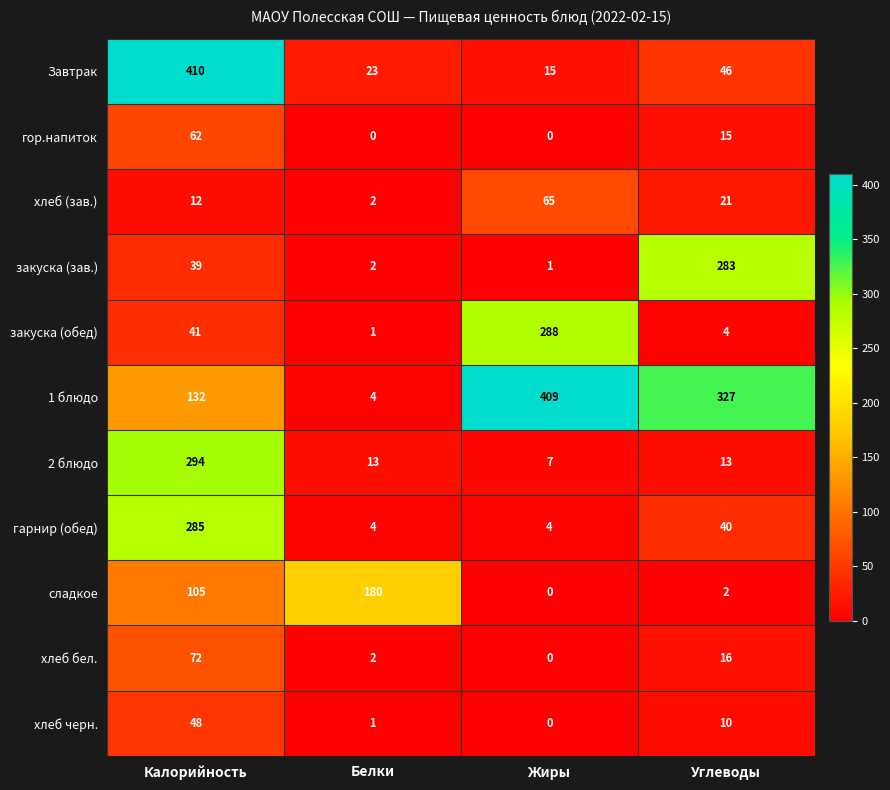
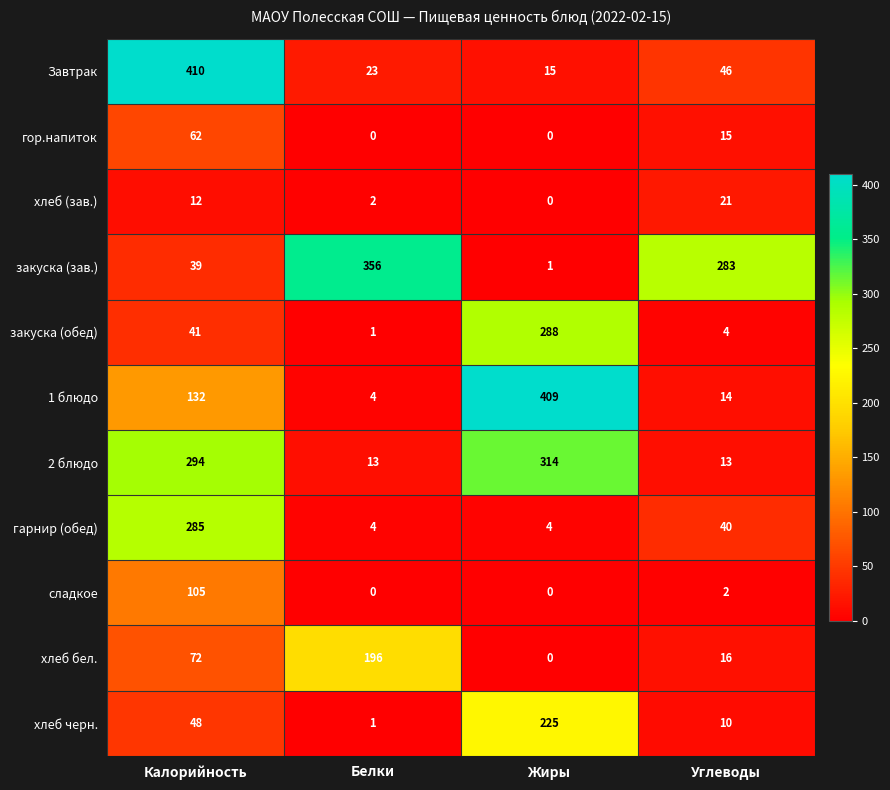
хлеб (зав.), Жиры: 65 -> 0
закуска (зав.), Белки: 2 -> 356
1 блюдо, Углеводы: 327 -> 14
2 блюдо, Жиры: 7 -> 314
сладкое, Белки: 180 -> 0
хлеб бел., Белки: 2 -> 196
хлеб черн., Жиры: 0 -> 225
